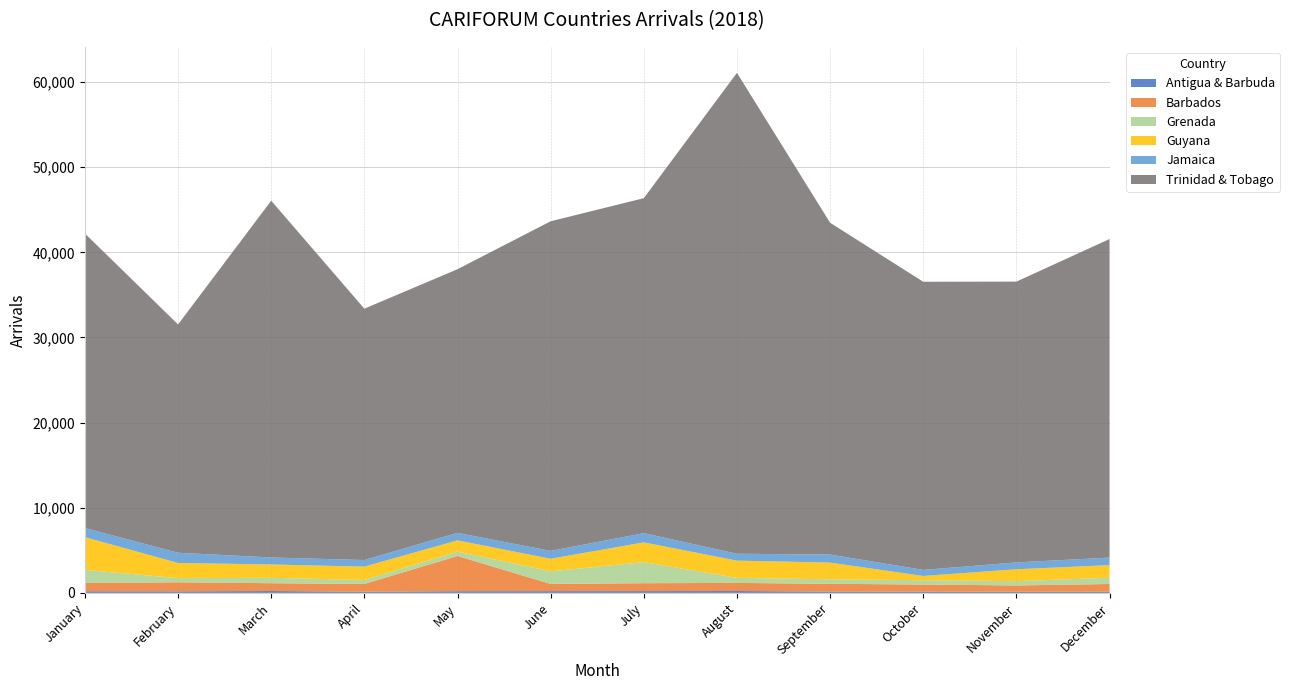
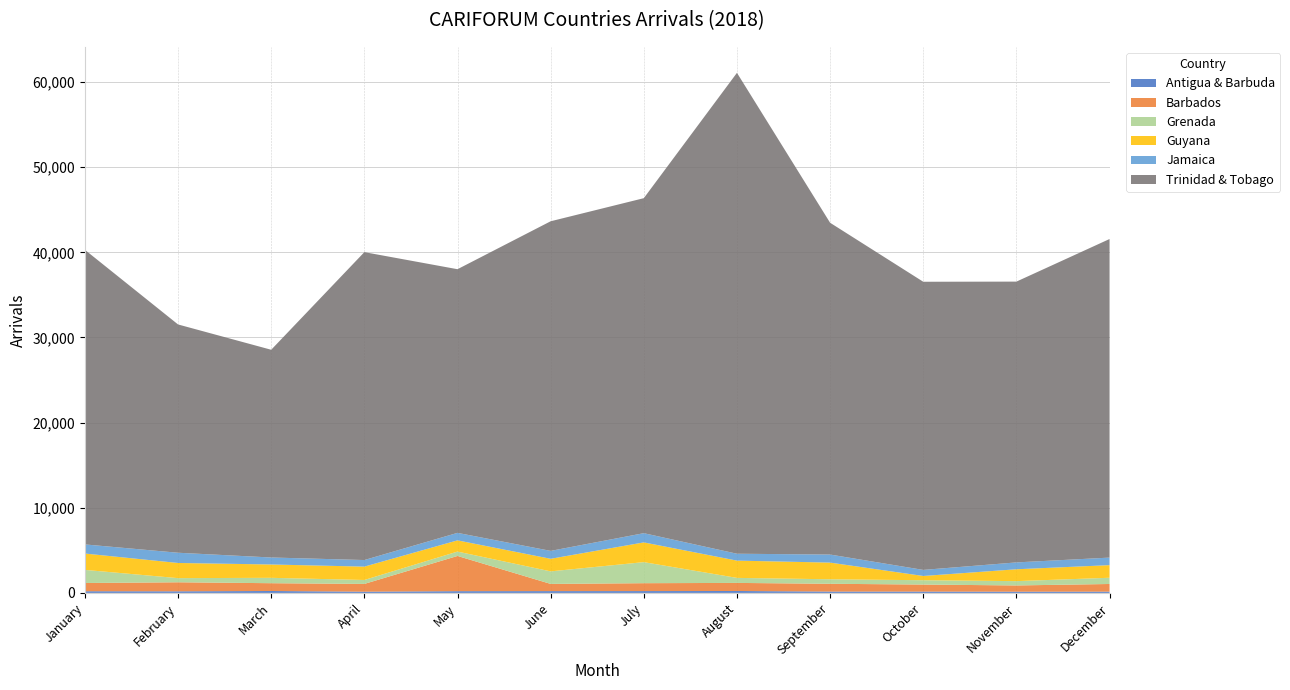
Guyana, January: 4,000 -> 2,000
Trinidad & Tobago, March: 42,000 -> 24,000
Trinidad & Tobago, April: 30,000 -> 36,000
